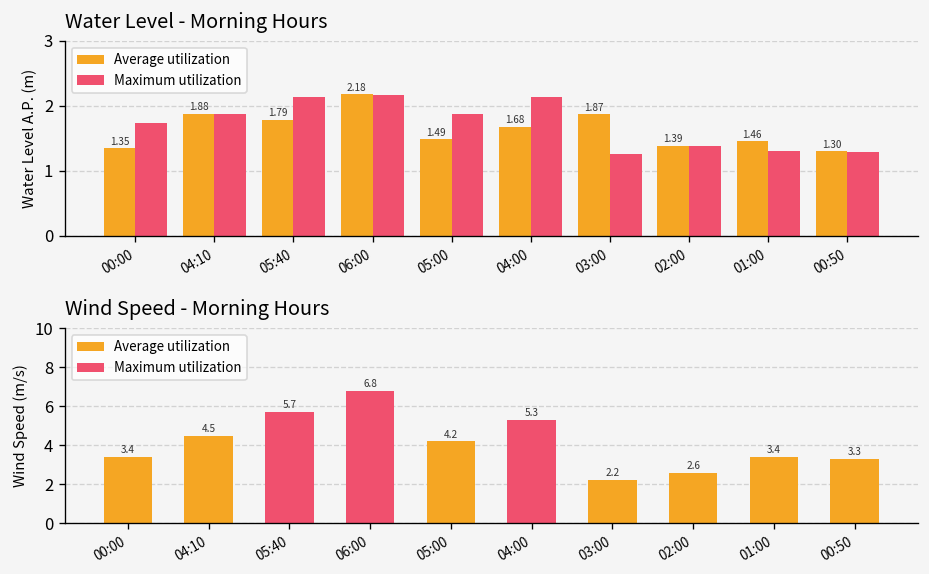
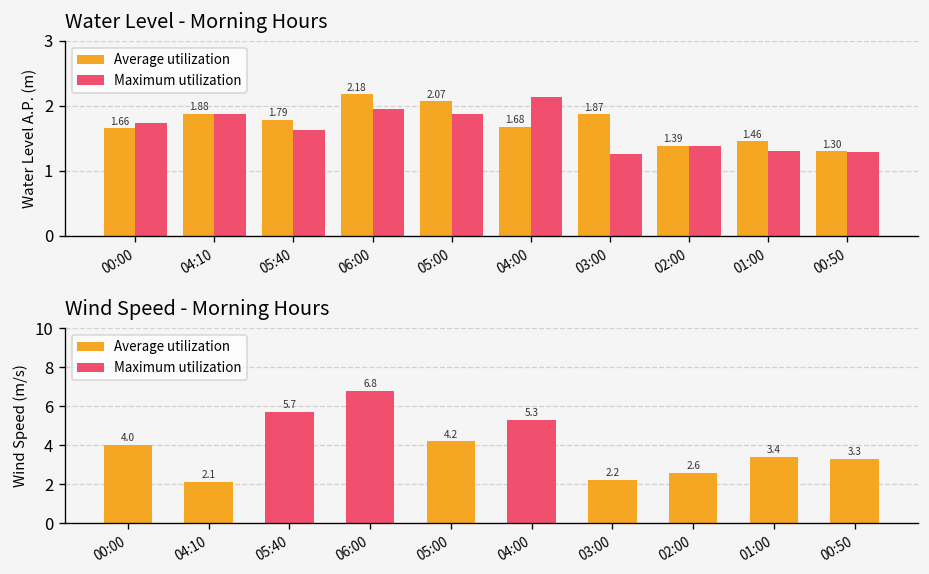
Water Level - Morning Hours, Average utilization, 00:00: 1.35 -> 1.66
Water Level - Morning Hours, Maximum utilization, 05:40: 2.1 -> 1.6
Water Level - Morning Hours, Maximum utilization, 06:00: 2.2 -> 2.0
Water Level - Morning Hours, Average utilization, 05:00: 1.49 -> 2.07
Wind Speed - Morning Hours, Average utilization, 00:00: 3.4 -> 4.0
Wind Speed - Morning Hours, Average utilization, 04:10: 4.5 -> 2.1
